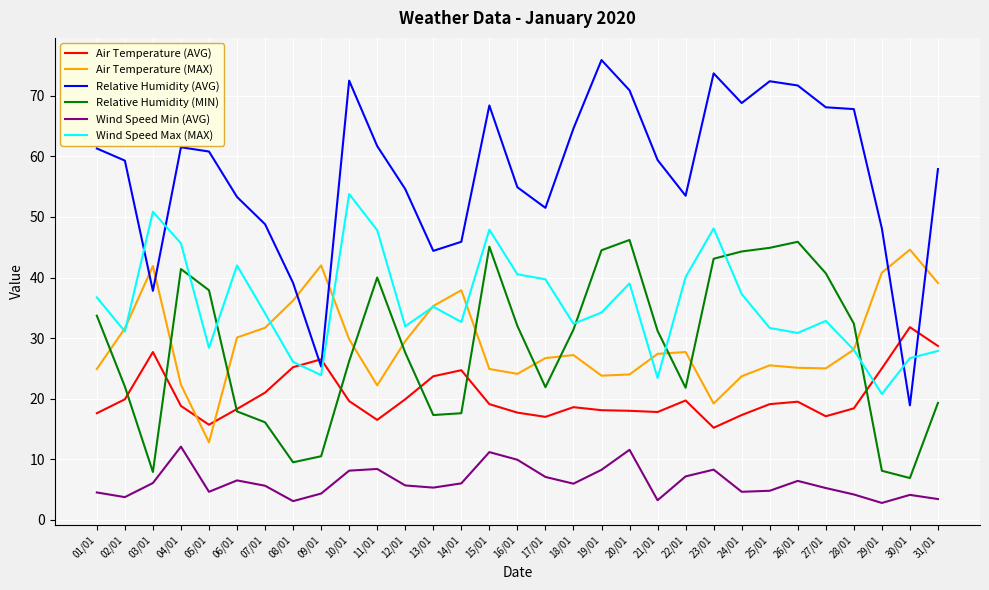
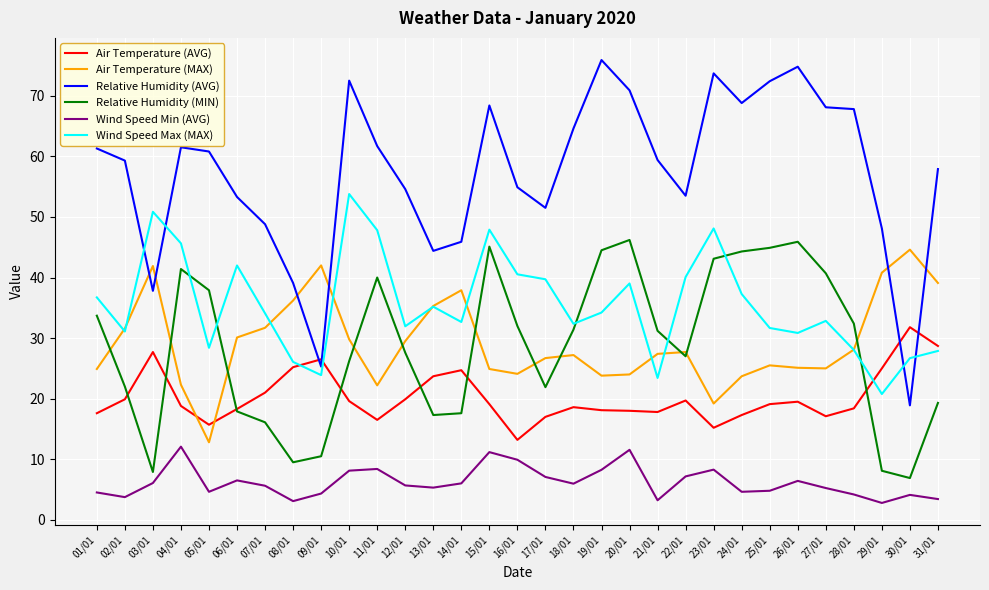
Air Temperature (AVG), 16/01: 18 -> 13
Relative Humidity (MIN), 22/01: 22 -> 27
Relative Humidity (AVG), 26/01: 72 -> 75
